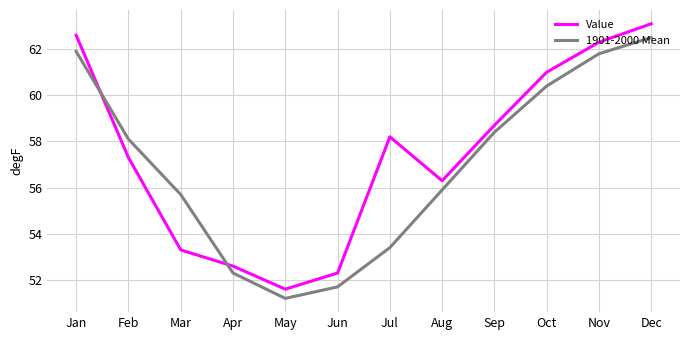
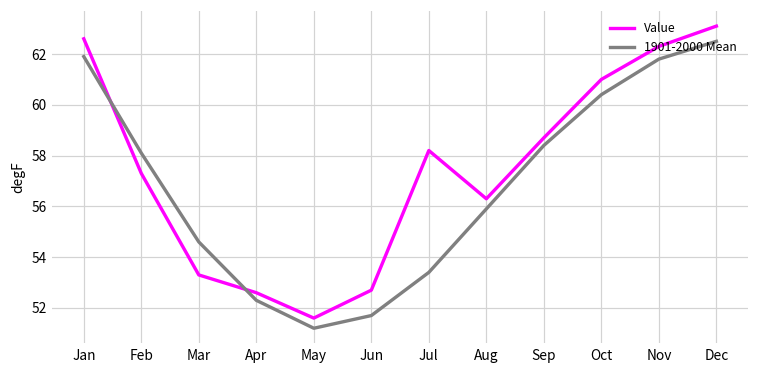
1901-2000 Mean, Mar: 55.7 -> 54.6
Value, Jun: 52.3 -> 52.7
